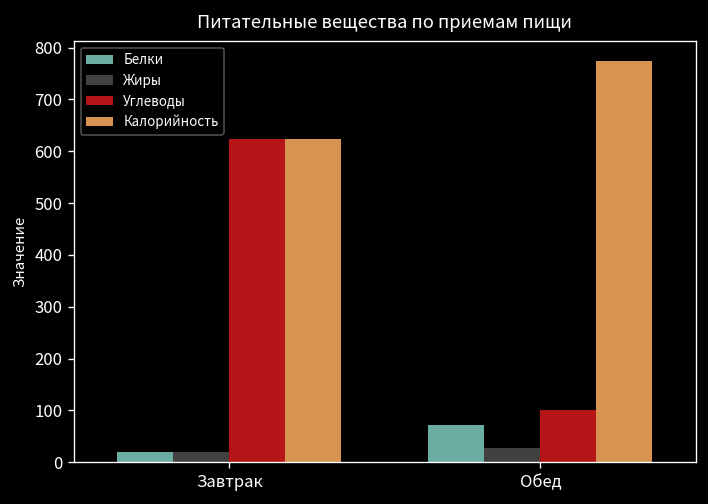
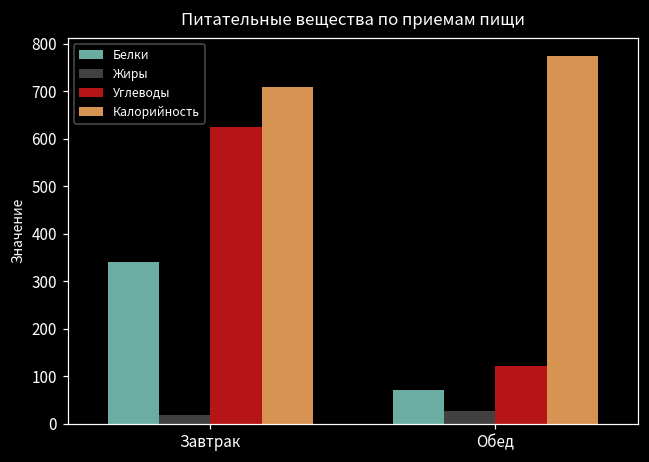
Белки, Завтрак: 20 -> 340
Калорийность, Завтрак: 620 -> 710
Углеводы, Обед: 100 -> 120
